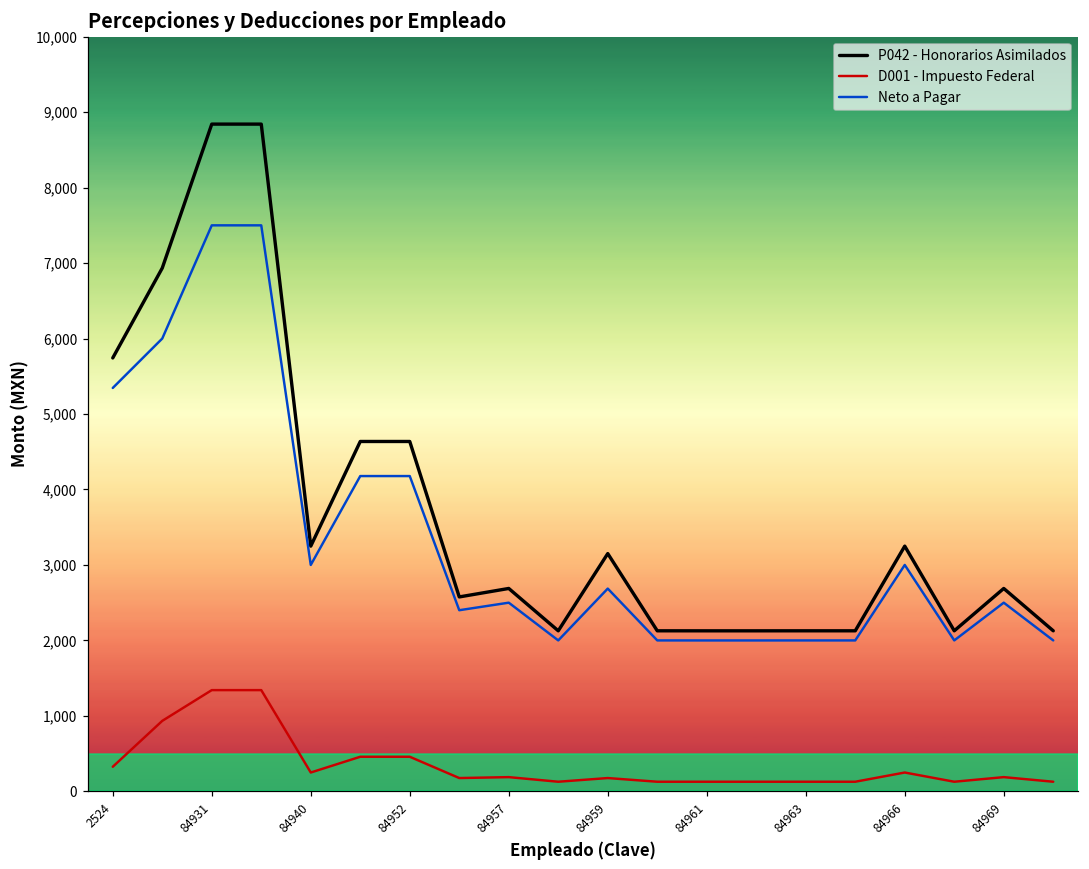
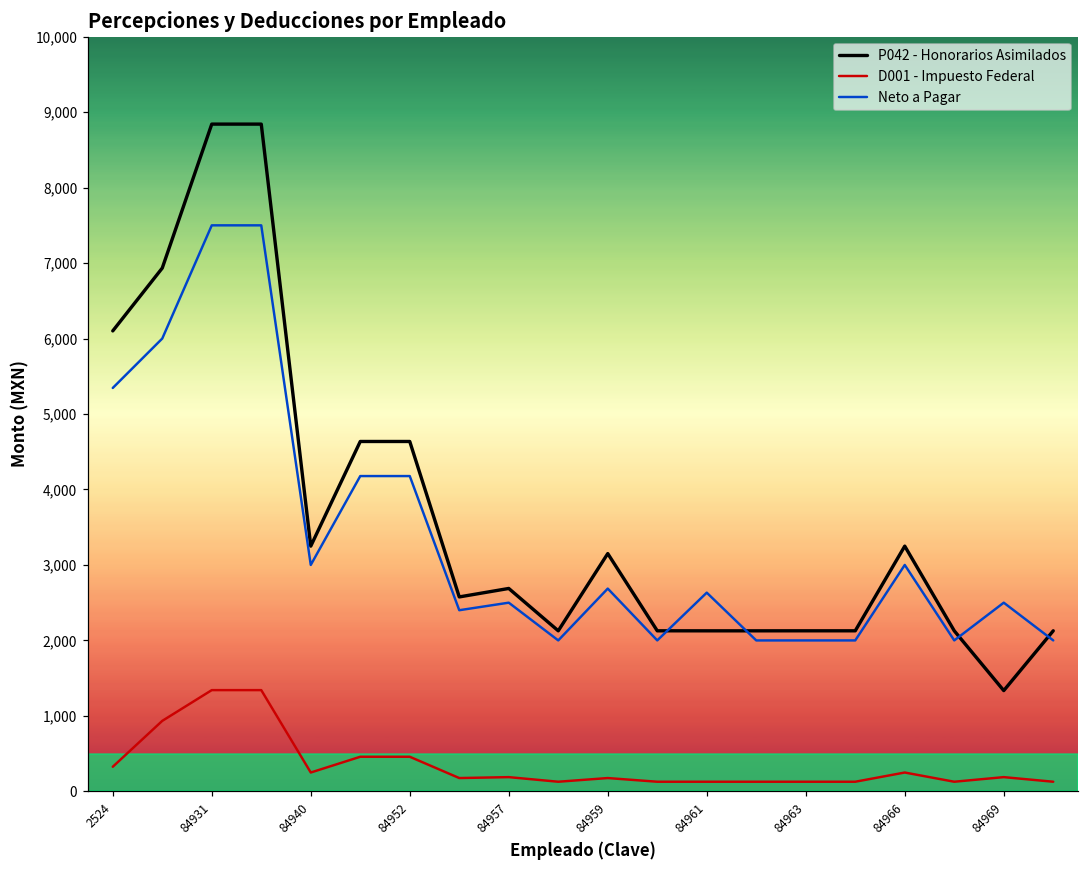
P042 - Honorarios Asimilados, 2524: 5,700 -> 6,100
Neto a Pagar, 84961: 2,000 -> 2,600
P042 - Honorarios Asimilados, 84969: 2,700 -> 1,300
